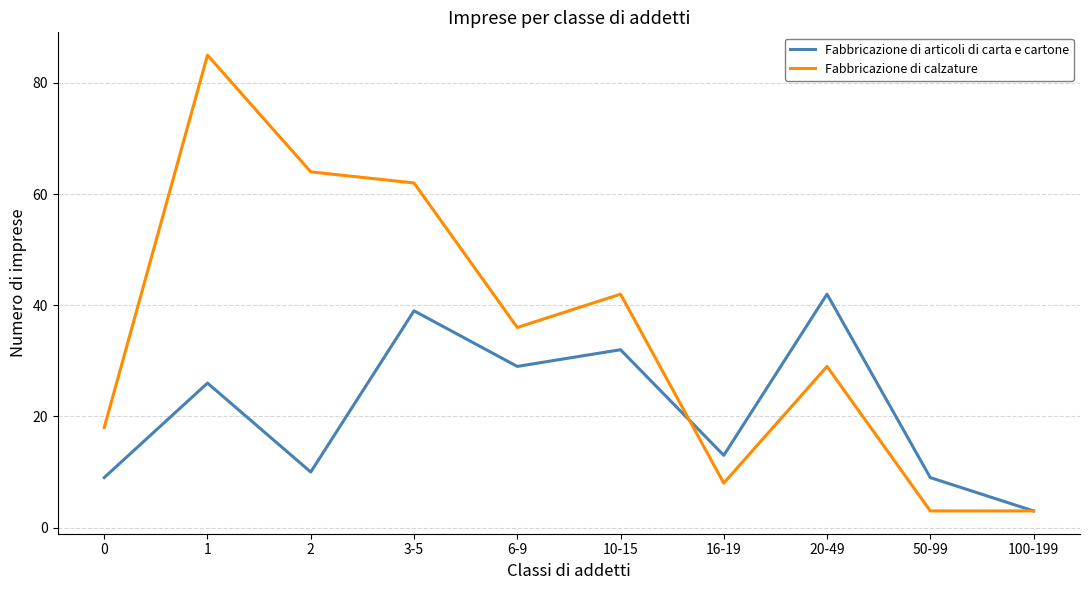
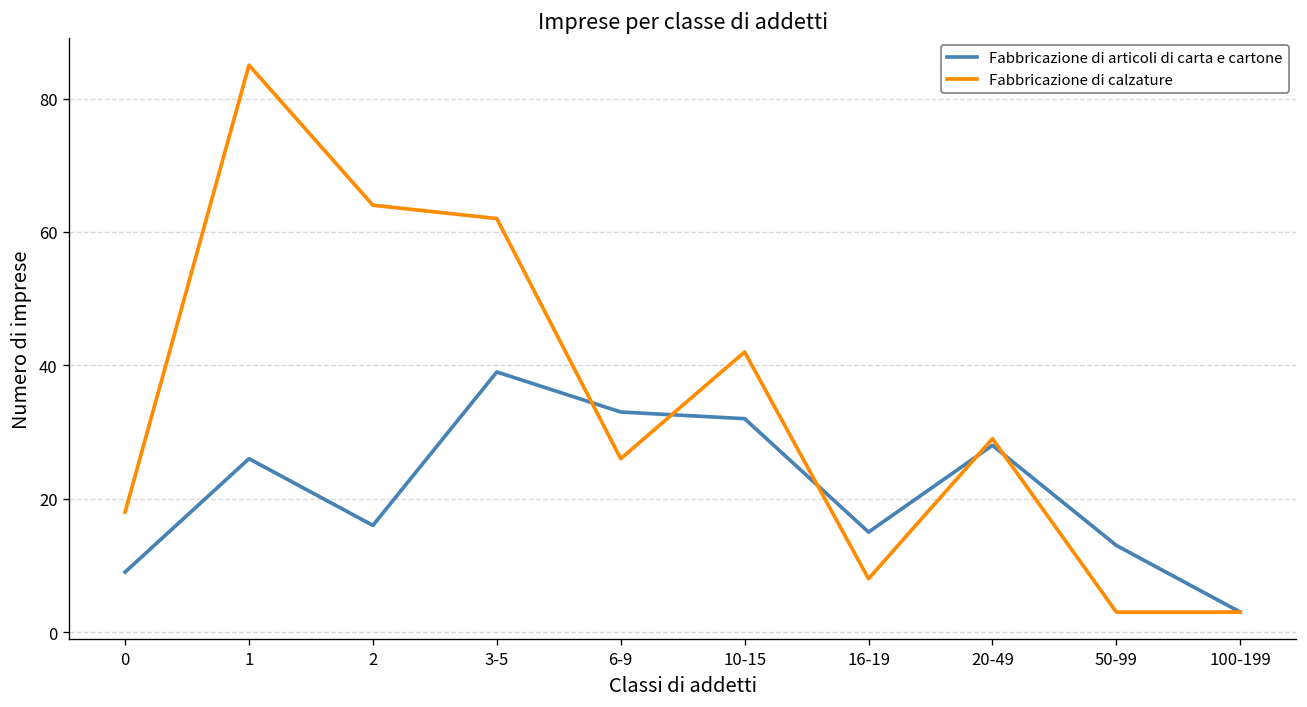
Fabbricazione di articoli di carta e cartone, 2: 10 -> 16
Fabbricazione di articoli di carta e cartone, 6-9: 29 -> 33
Fabbricazione di calzature, 6-9: 36 -> 26
Fabbricazione di articoli di carta e cartone, 16-19: 13 -> 15
Fabbricazione di articoli di carta e cartone, 20-49: 42 -> 28
Fabbricazione di articoli di carta e cartone, 50-99: 9 -> 13
